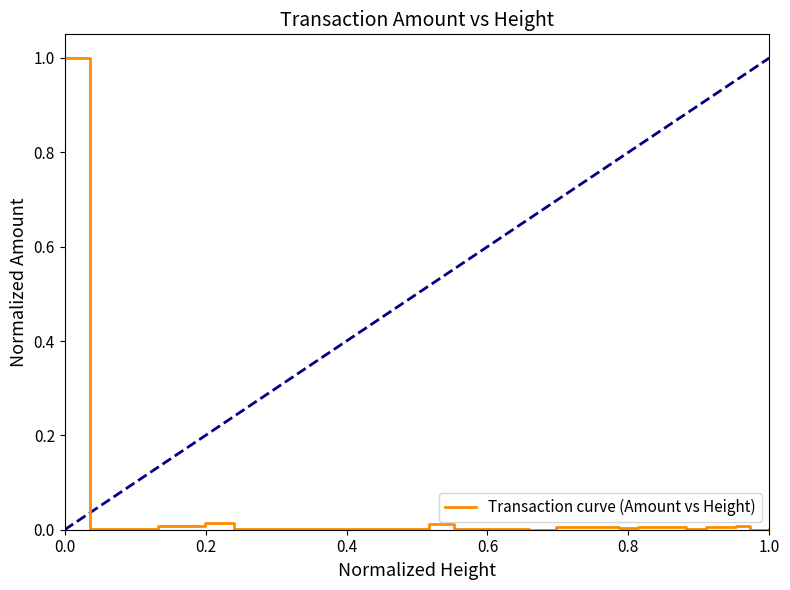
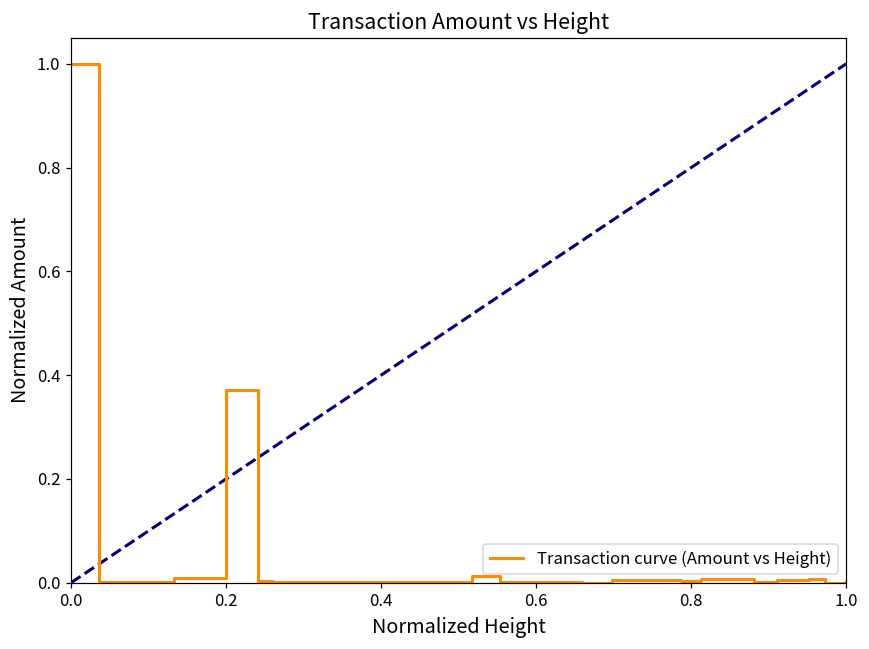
Transaction curve (Amount vs Height), 0.2: 0.01 -> 0.37
